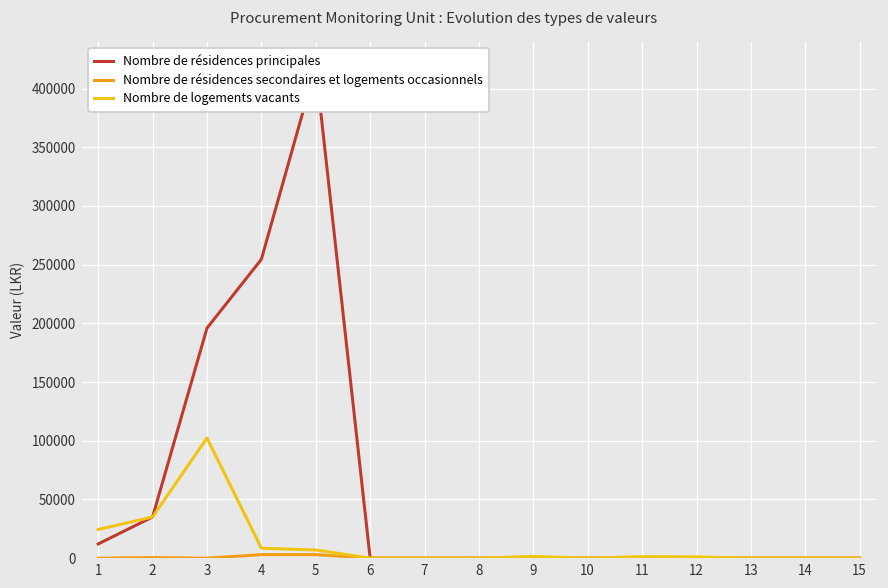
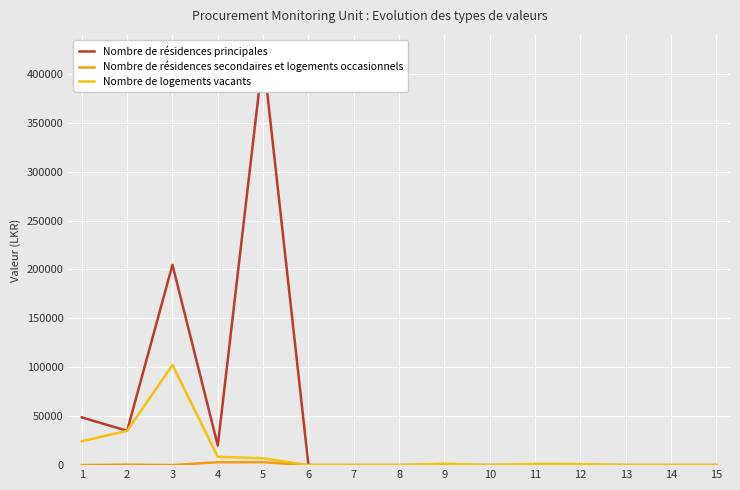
Nombre de résidences principales, 1: 10000 -> 50000
Nombre de résidences principales, 3: 196000 -> 205000
Nombre de résidences principales, 4: 250000 -> 20000
